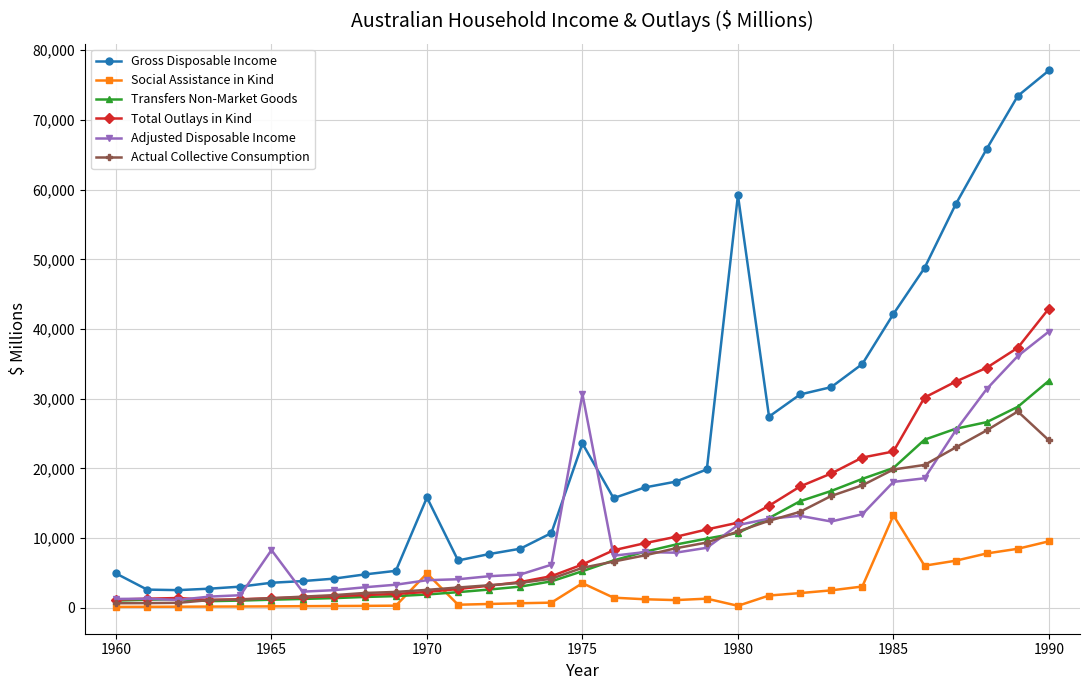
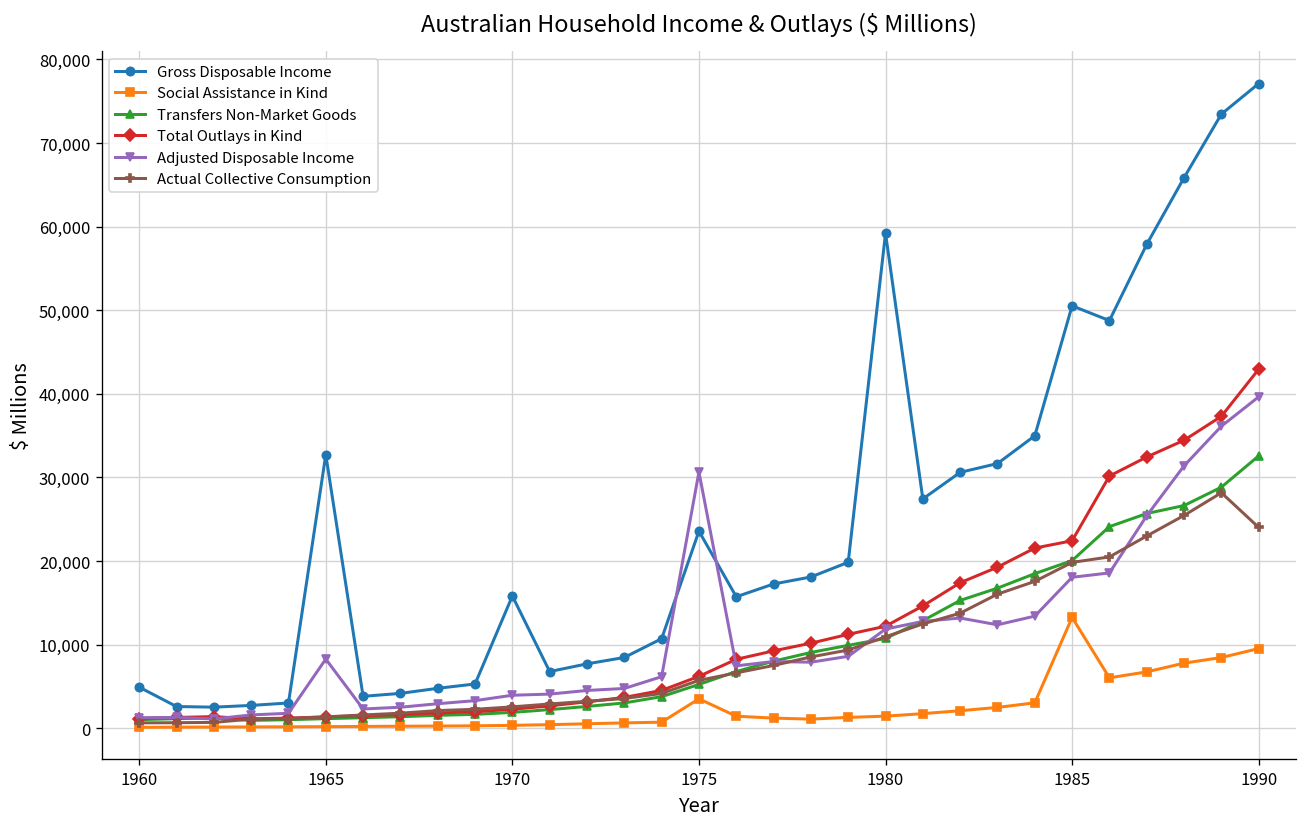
Gross Disposable Income, 1965: 4,000 -> 33,000
Social Assistance in Kind, 1970: 5,000 -> 0
Social Assistance in Kind, 1980: 0 -> 1,000
Gross Disposable Income, 1985: 42,000 -> 51,000
